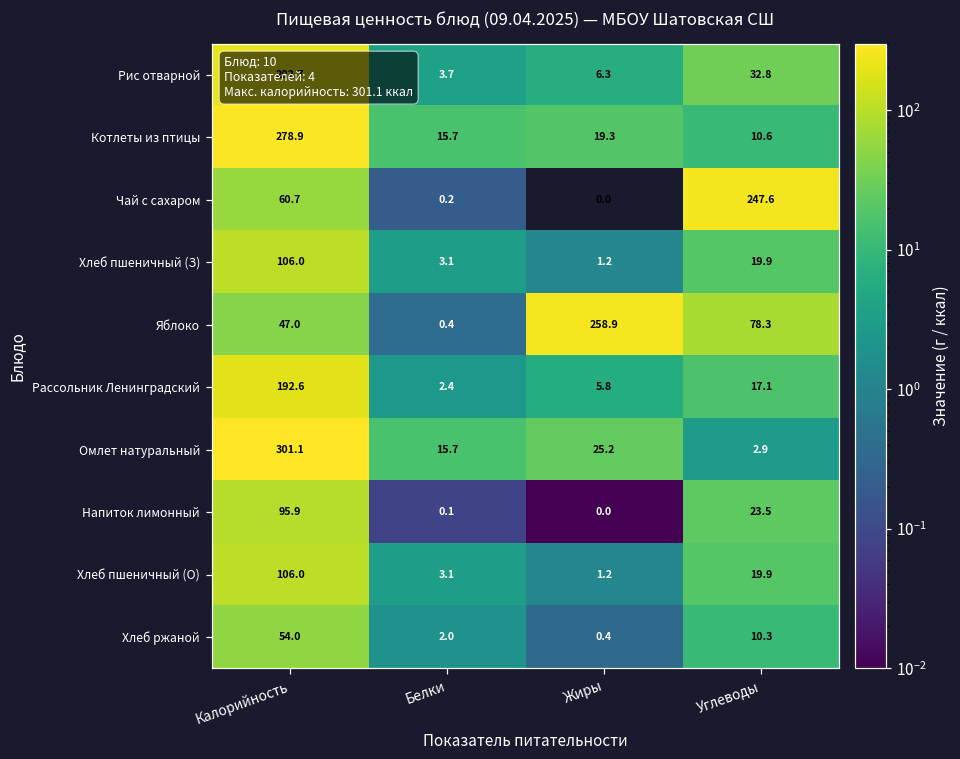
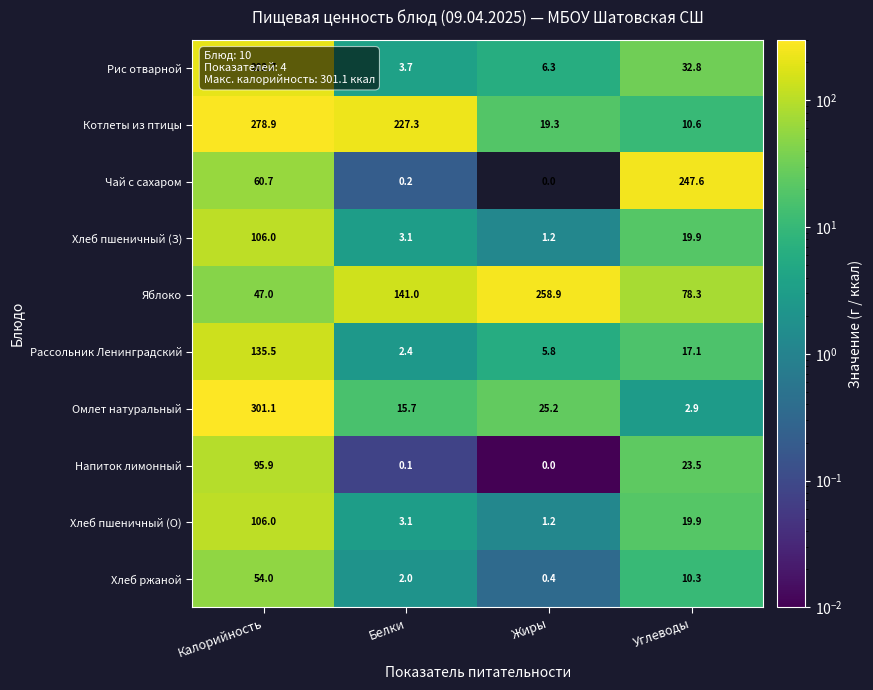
Котлеты из птицы, Белки: 15.7 -> 227.3
Яблоко, Белки: 0.4 -> 141.0
Рассольник Ленинградский, Калорийность: 192.6 -> 135.5
